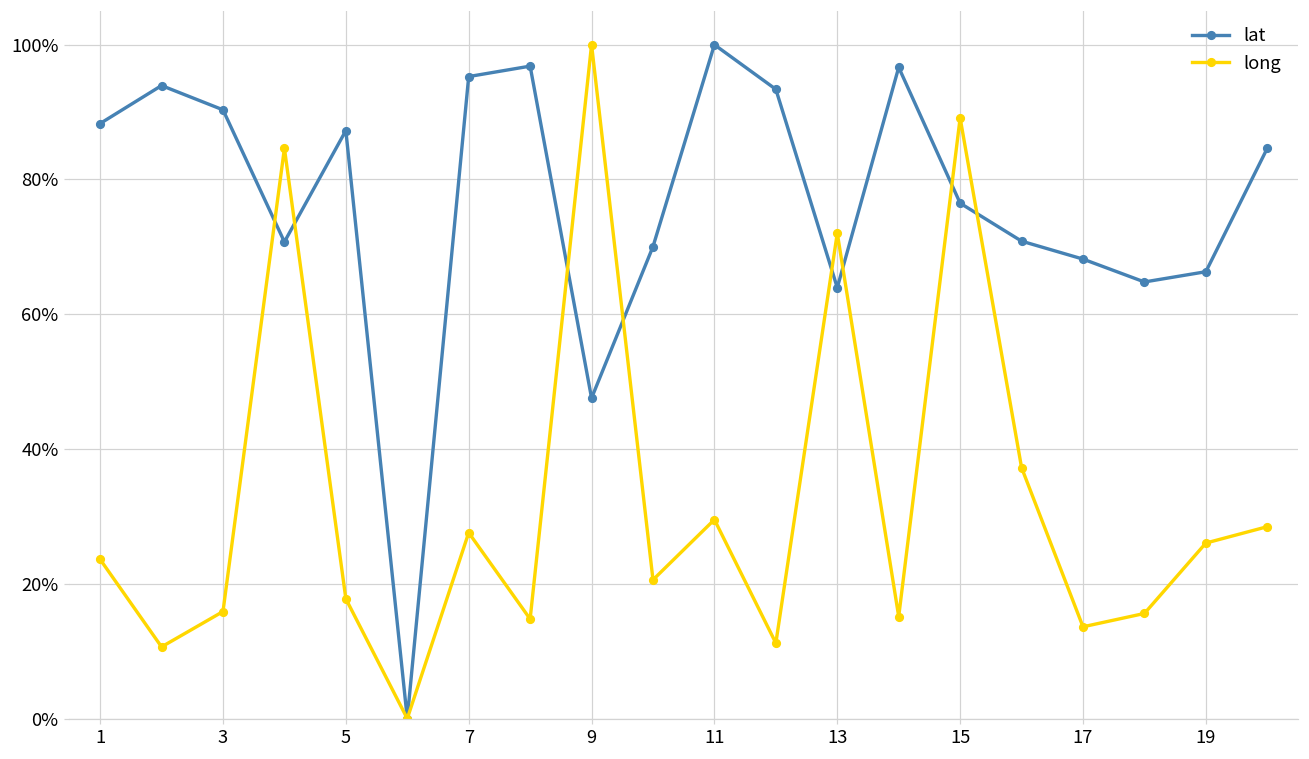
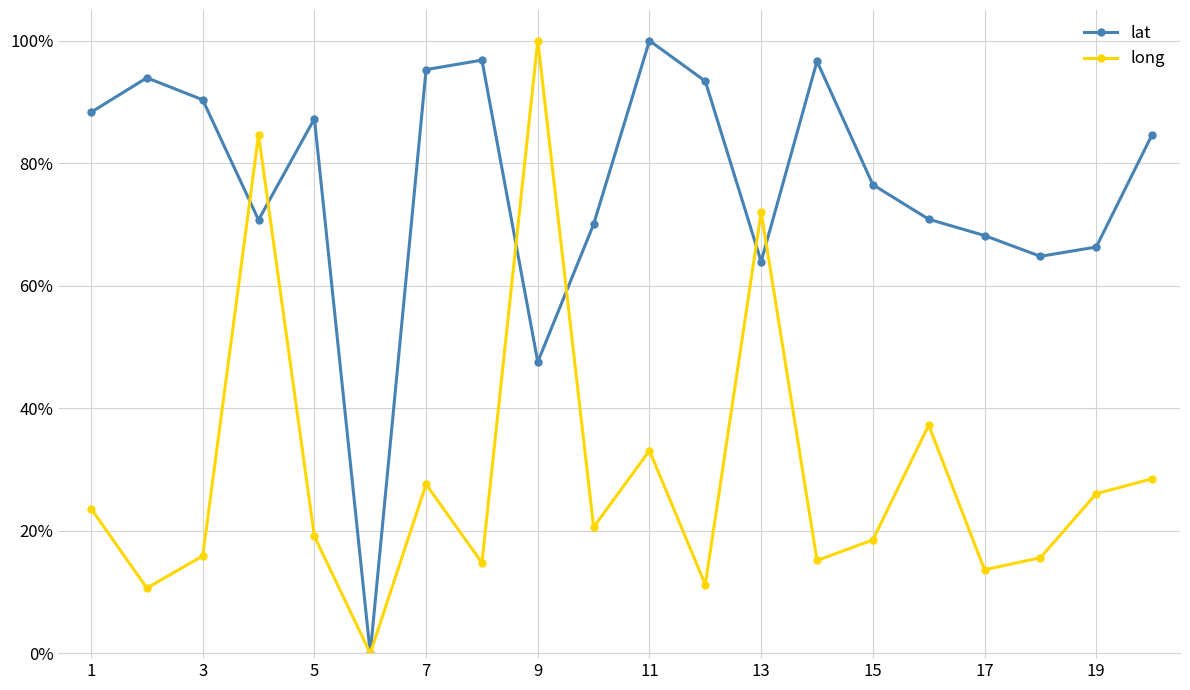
long, 5: 18% -> 19%
long, 11: 30% -> 33%
long, 15: 89% -> 19%
